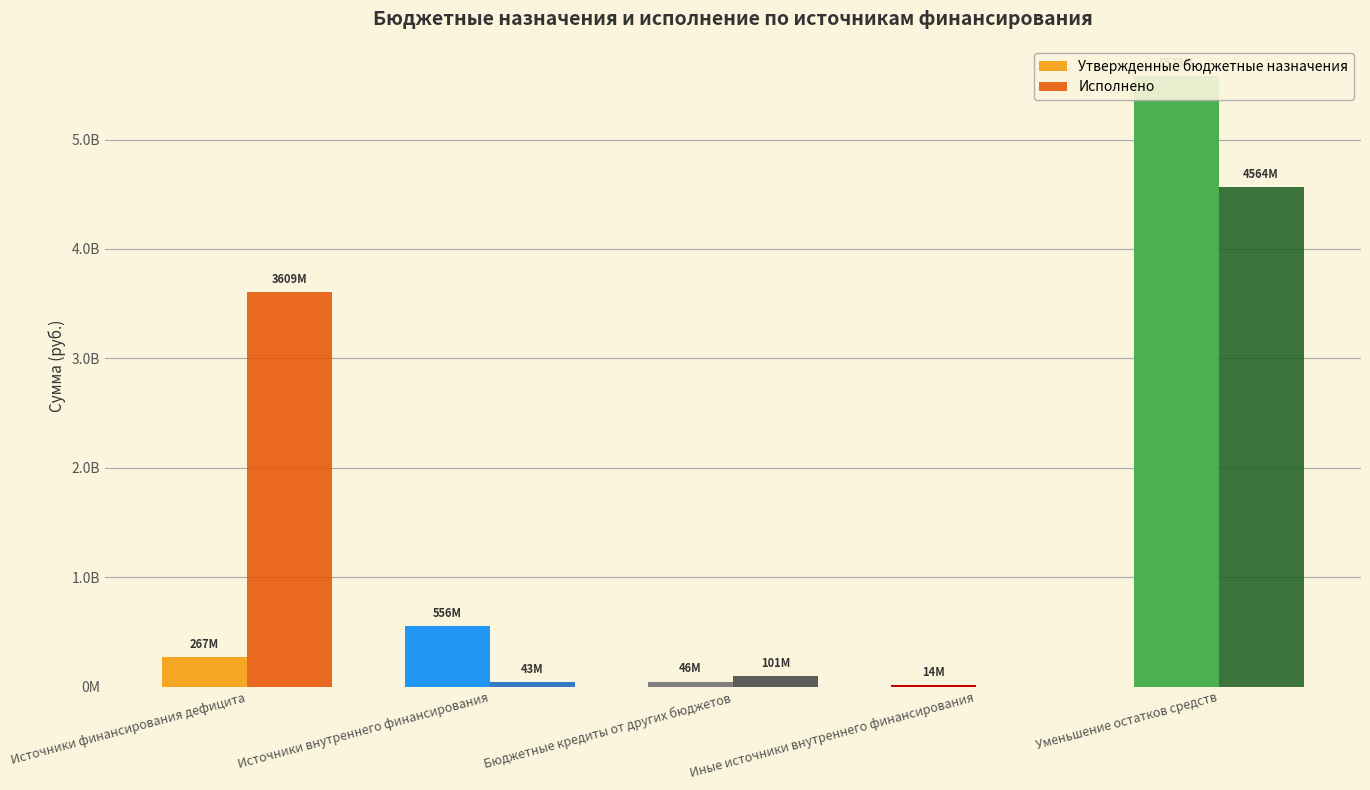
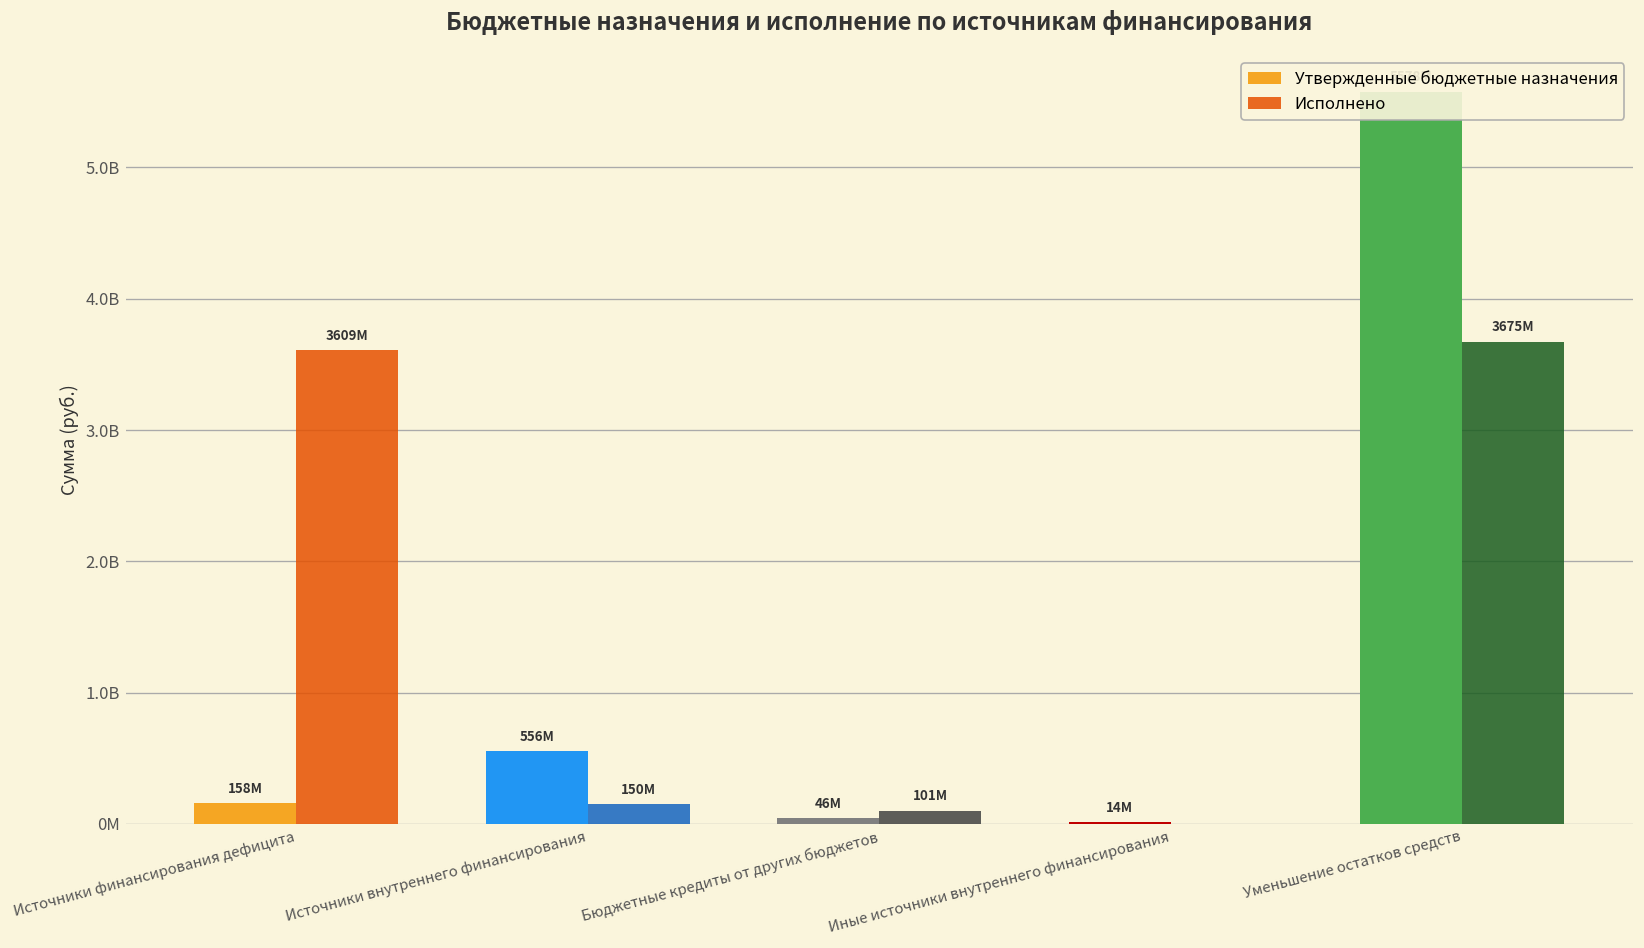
Утвержденные бюджетные назначения, Источники финансирования дефицита: 267M -> 158M
Исполнено, Источники внутреннего финансирования: 43M -> 150M
Исполнено, Уменьшение остатков средств: 4564M -> 3675M
